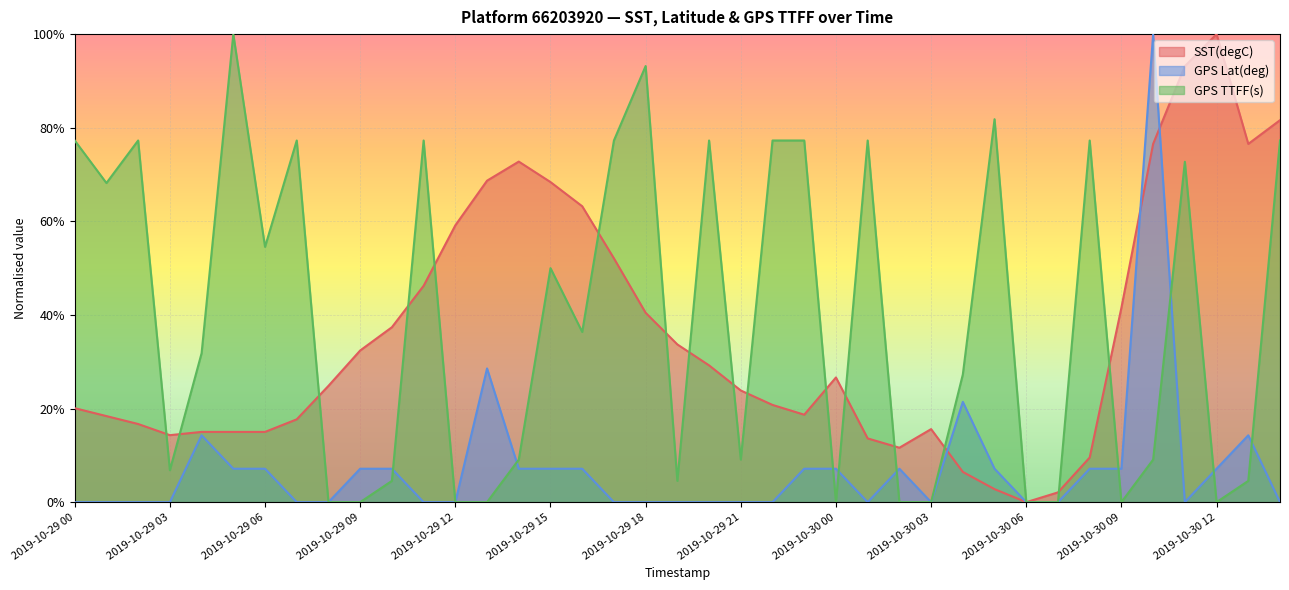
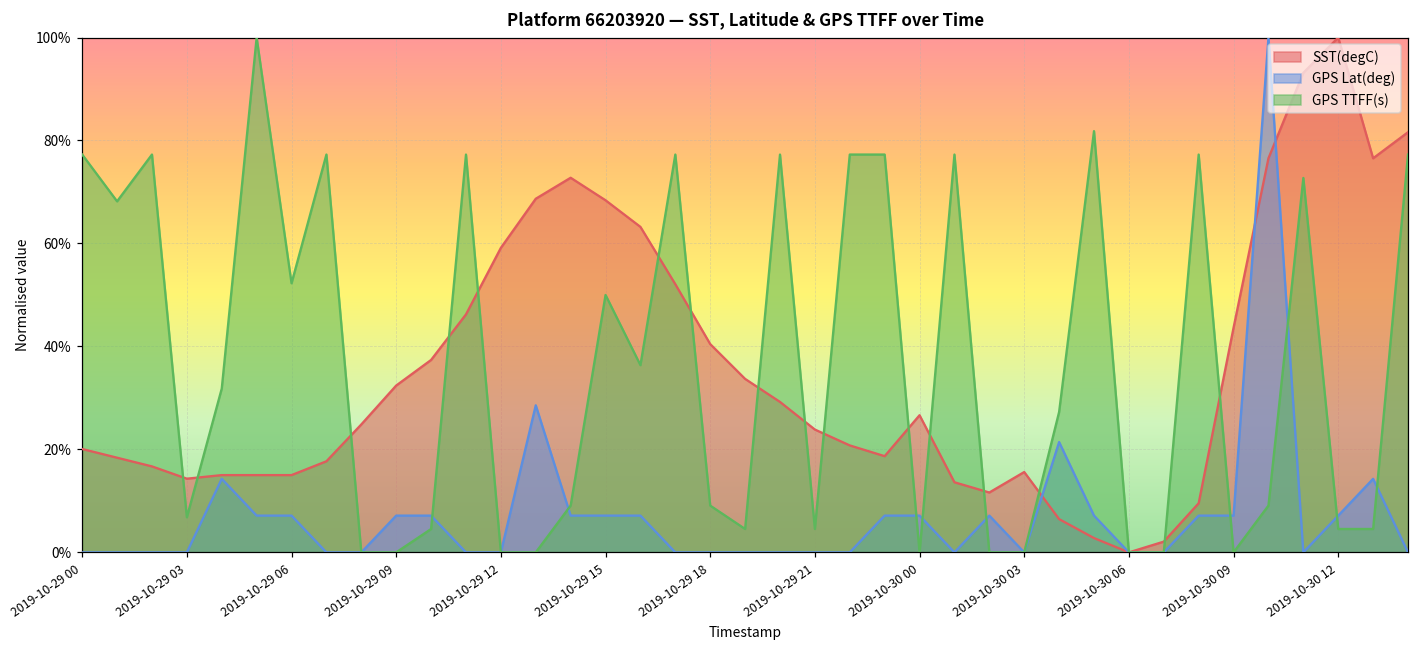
GPS TTFF(s), 2019-10-29 06: 55% -> 52%
GPS TTFF(s), 2019-10-29 18: 93% -> 9%
GPS TTFF(s), 2019-10-29 21: 9% -> 5%
SST(degC), 2019-10-30 09: 42% -> 44%
GPS TTFF(s), 2019-10-30 12: 0% -> 5%
